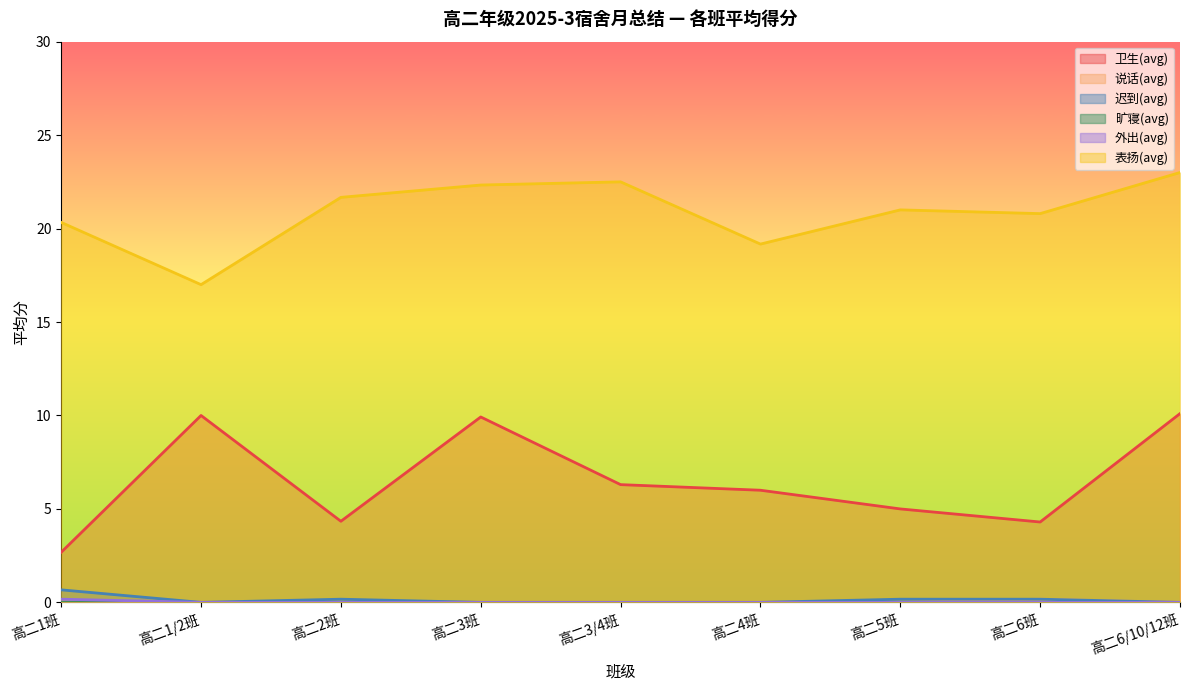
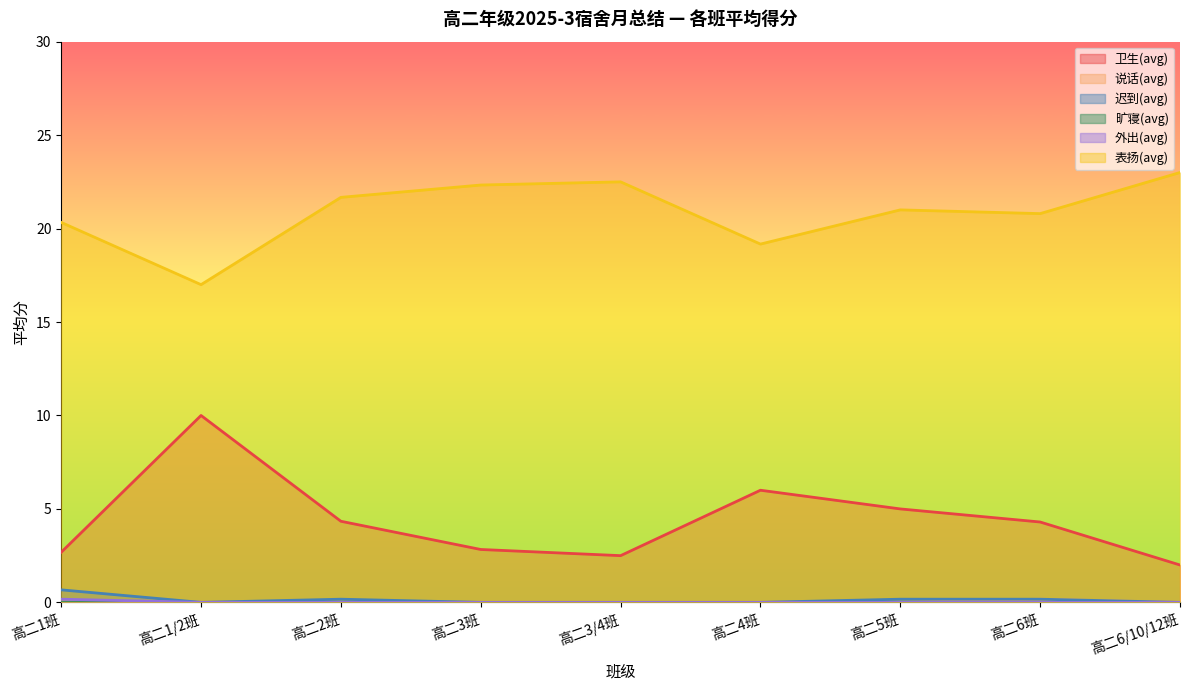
卫生(avg), 高二3班: 9.9 -> 2.8
卫生(avg), 高二3/4班: 6.3 -> 2.5
卫生(avg), 高二6/10/12班: 10.1 -> 2.0
